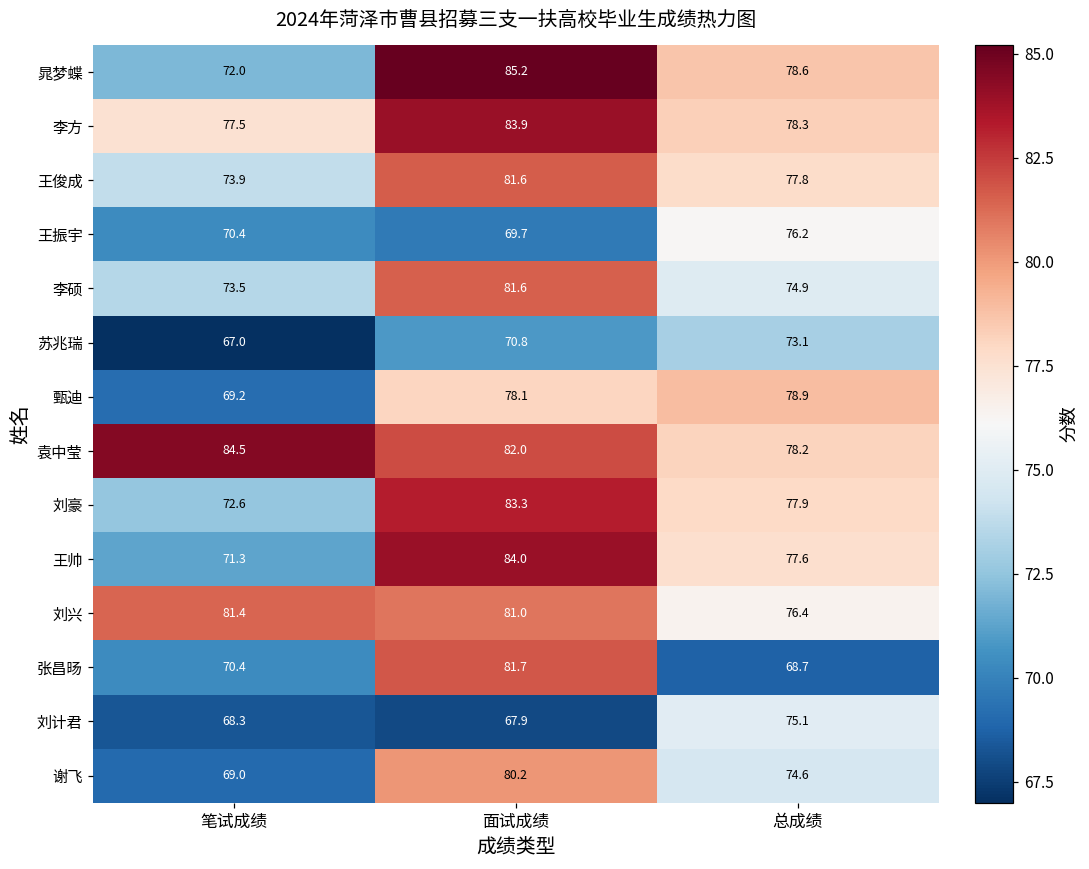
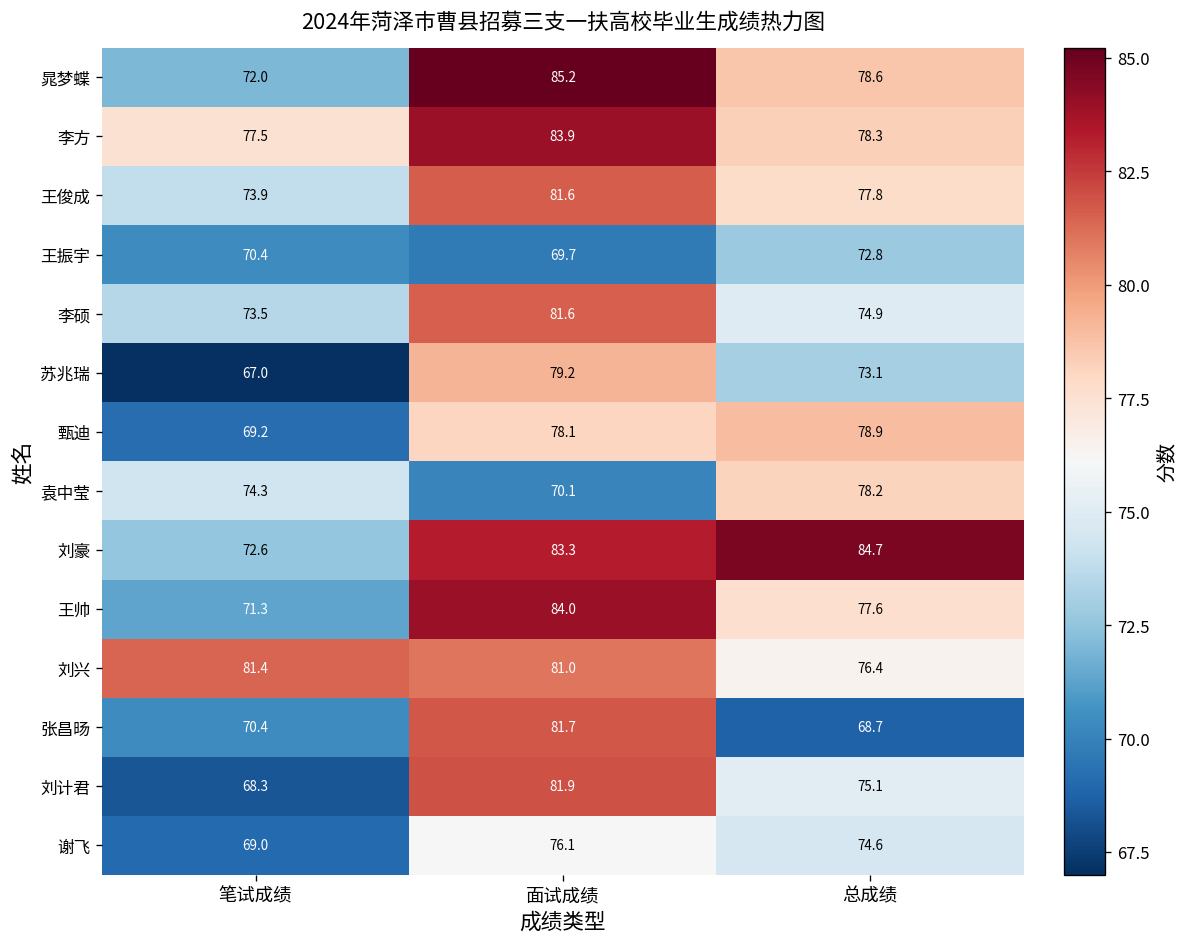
王振宇, 总成绩: 76.2 -> 72.8
苏兆瑞, 面试成绩: 70.8 -> 79.2
袁中莹, 笔试成绩: 84.5 -> 74.3
袁中莹, 面试成绩: 82.0 -> 70.1
刘豪, 总成绩: 77.9 -> 84.7
刘计君, 面试成绩: 67.9 -> 81.9
谢飞, 面试成绩: 80.2 -> 76.1
